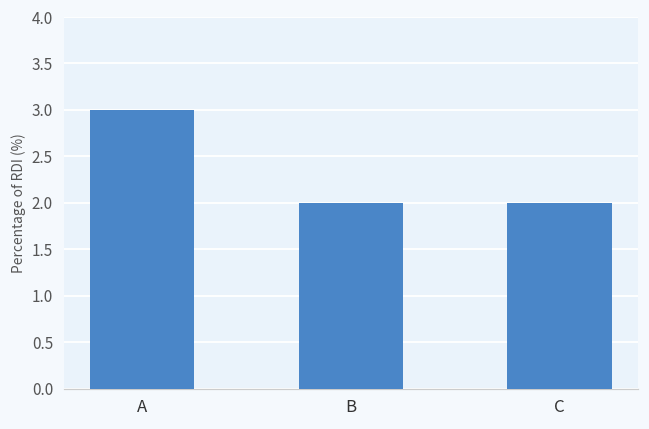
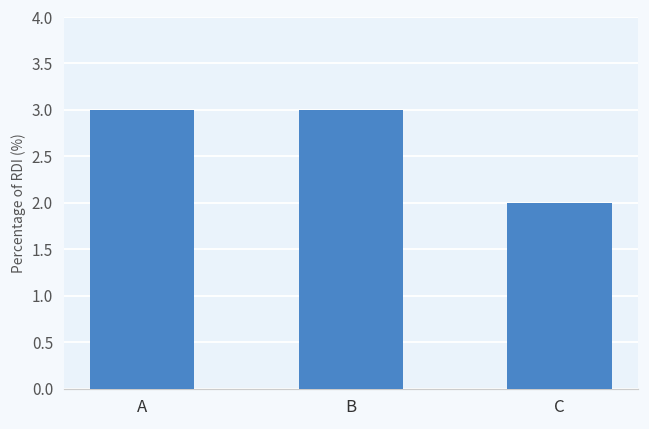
B: 2 -> 3
